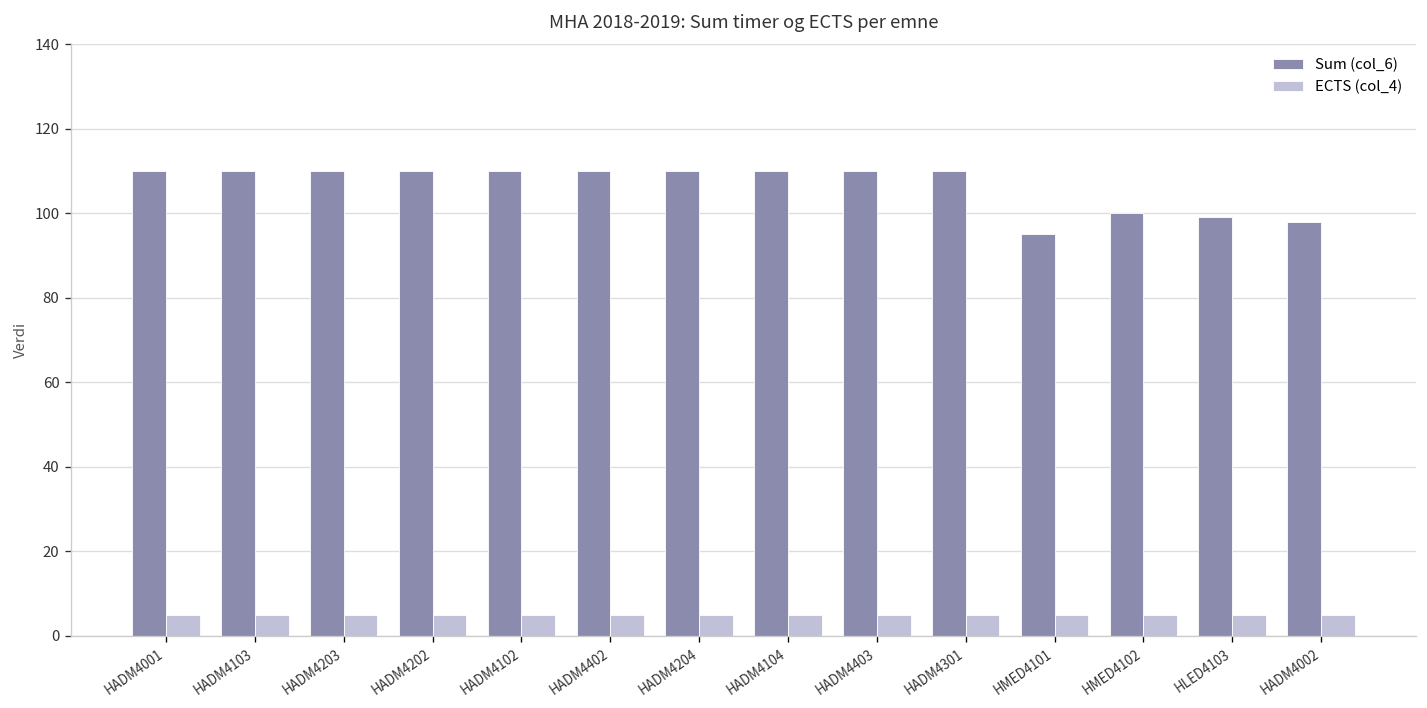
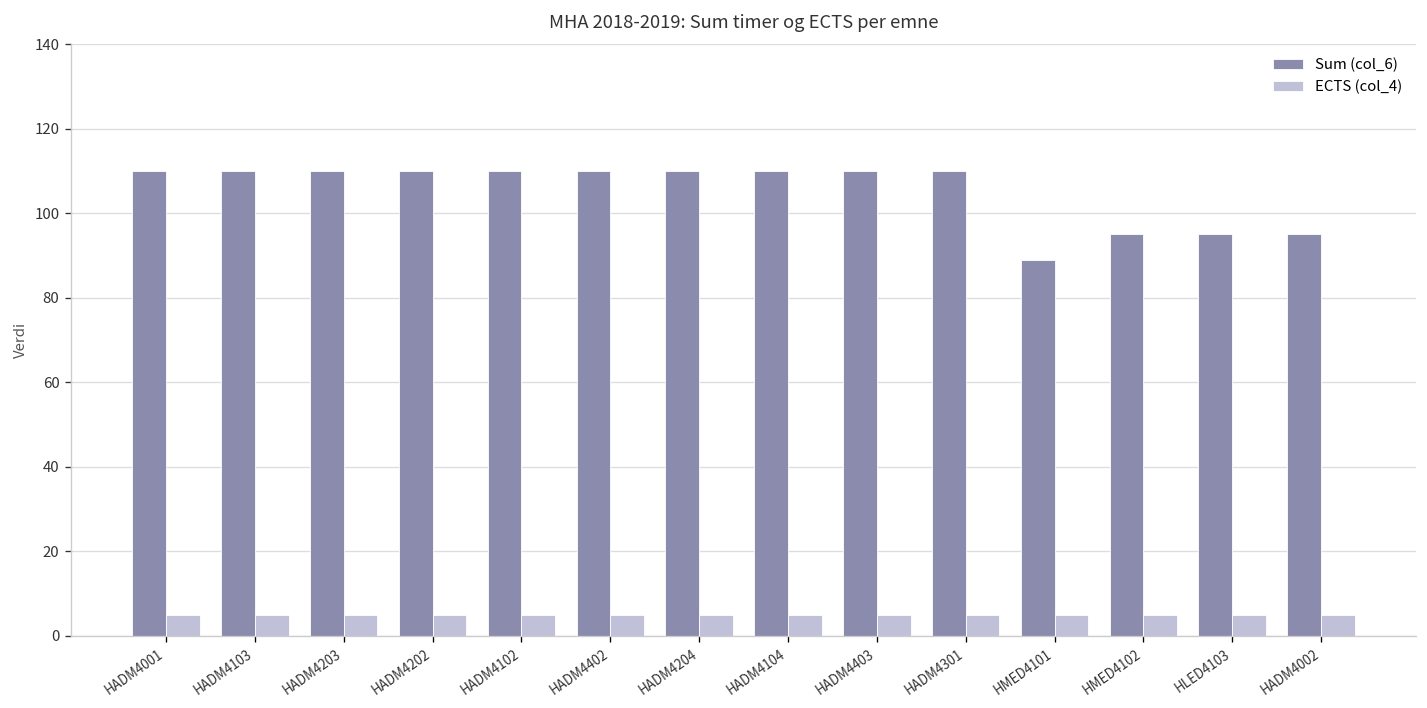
Sum (col_6), HMED4101: 95 -> 89
Sum (col_6), HMED4102: 100 -> 95
Sum (col_6), HLED4103: 99 -> 95
Sum (col_6), HADM4002: 98 -> 95
